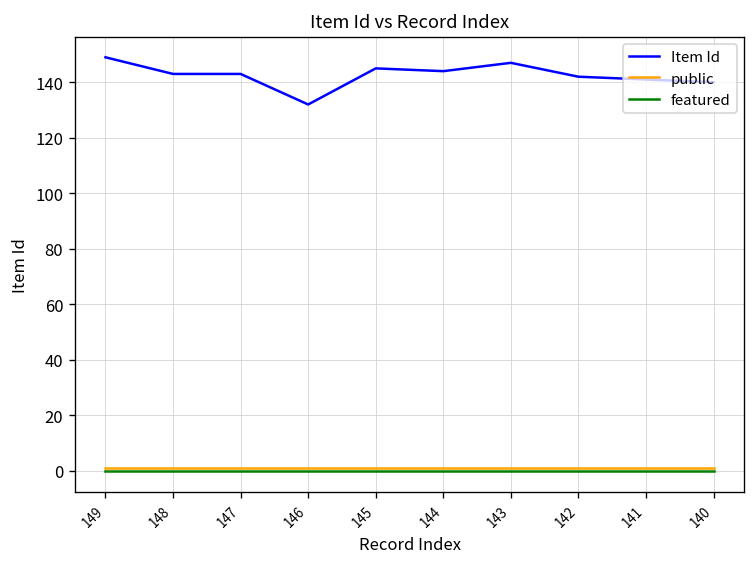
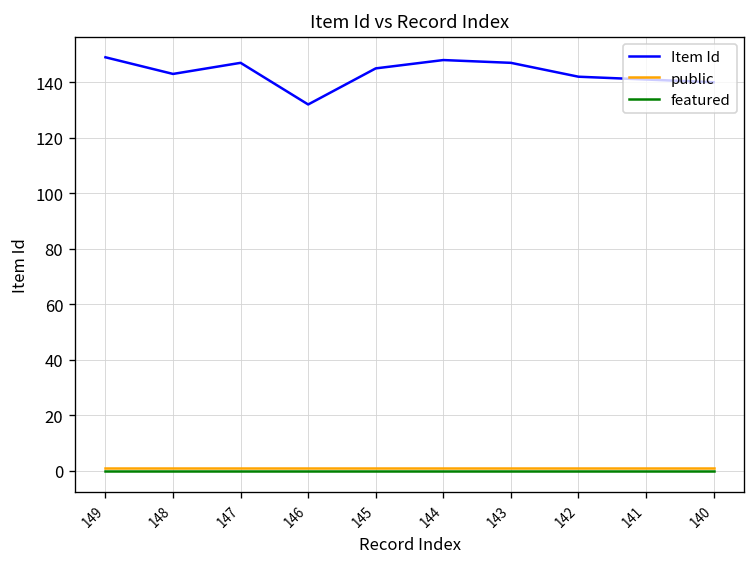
Item Id, 147: 143 -> 147
Item Id, 144: 144 -> 148
